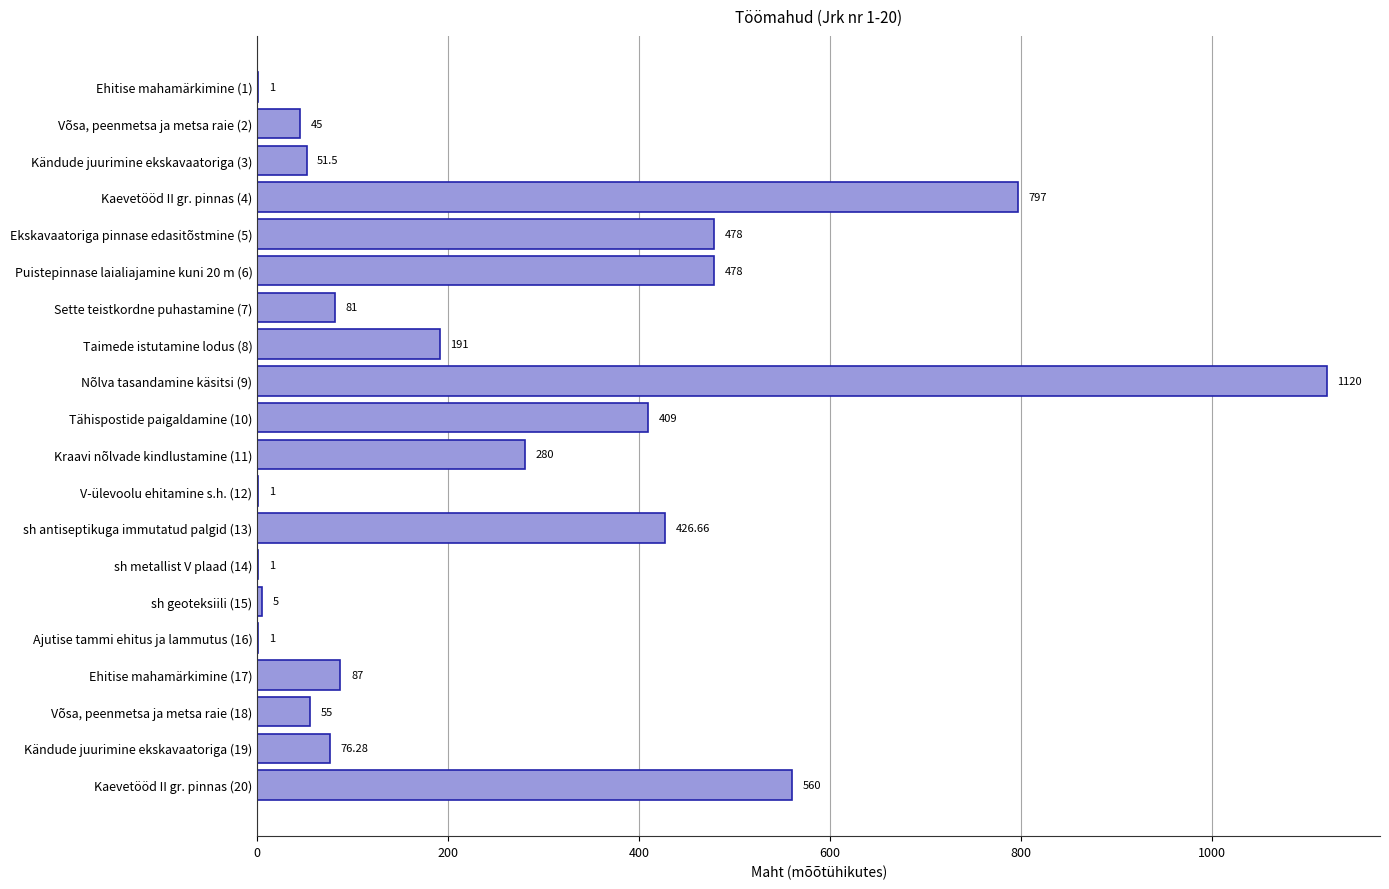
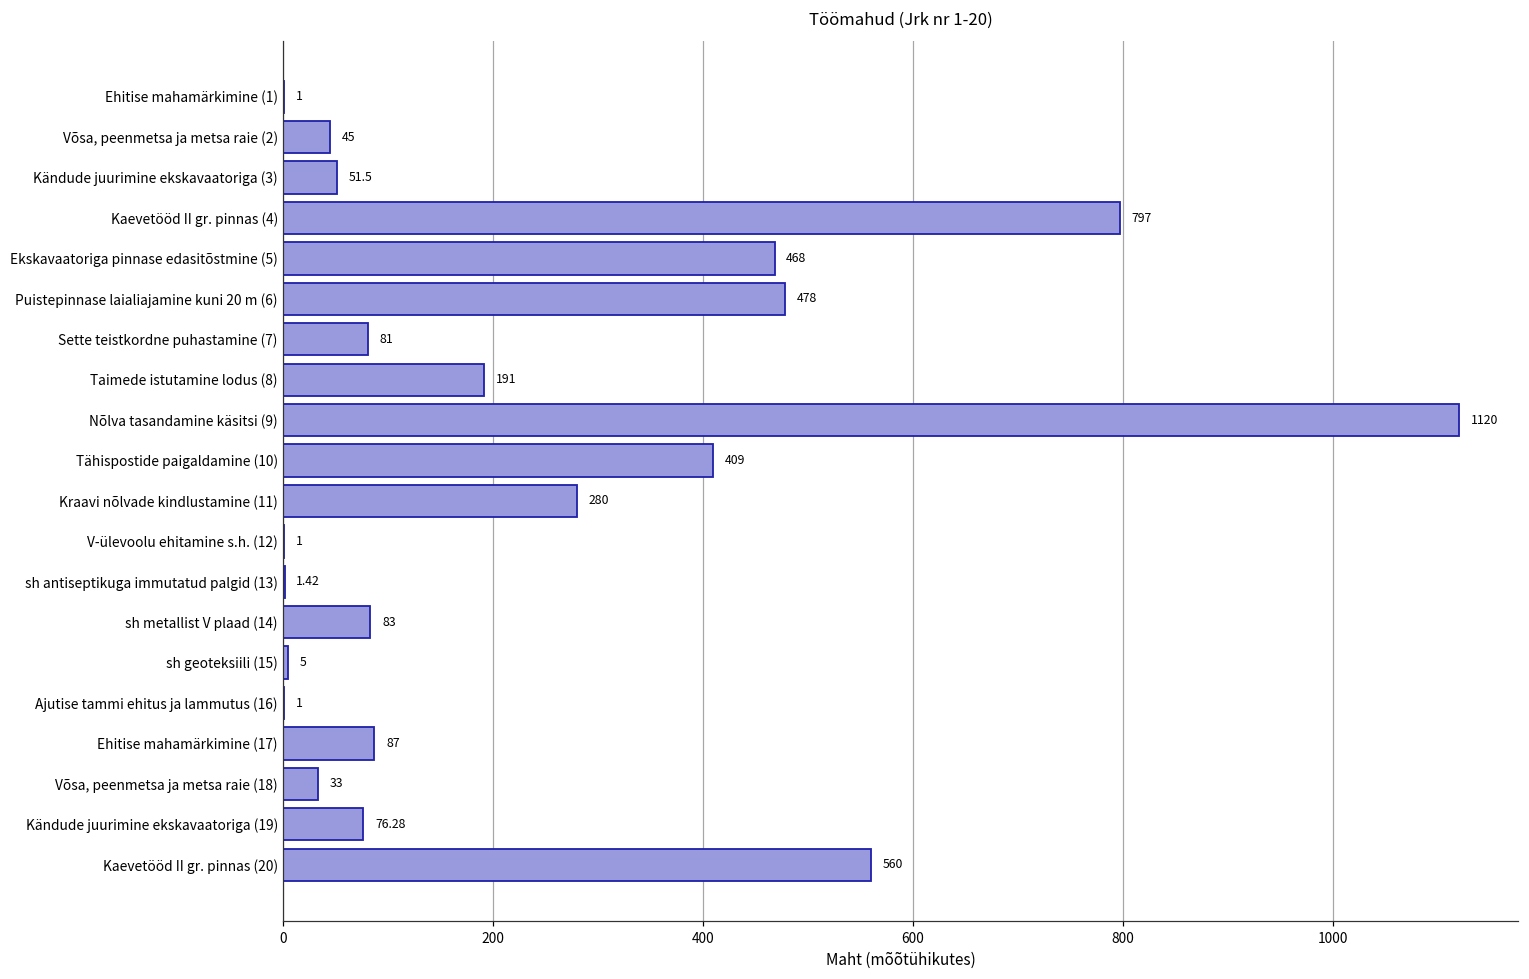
Ekskavaatoriga pinnase edasitõstmine (5): 478 -> 468
sh antiseptikuga immutatud palgid (13): 426.66 -> 1.42
sh metallist V plaad (14): 1 -> 83
Võsa, peenmetsa ja metsa raie (18): 55 -> 33
